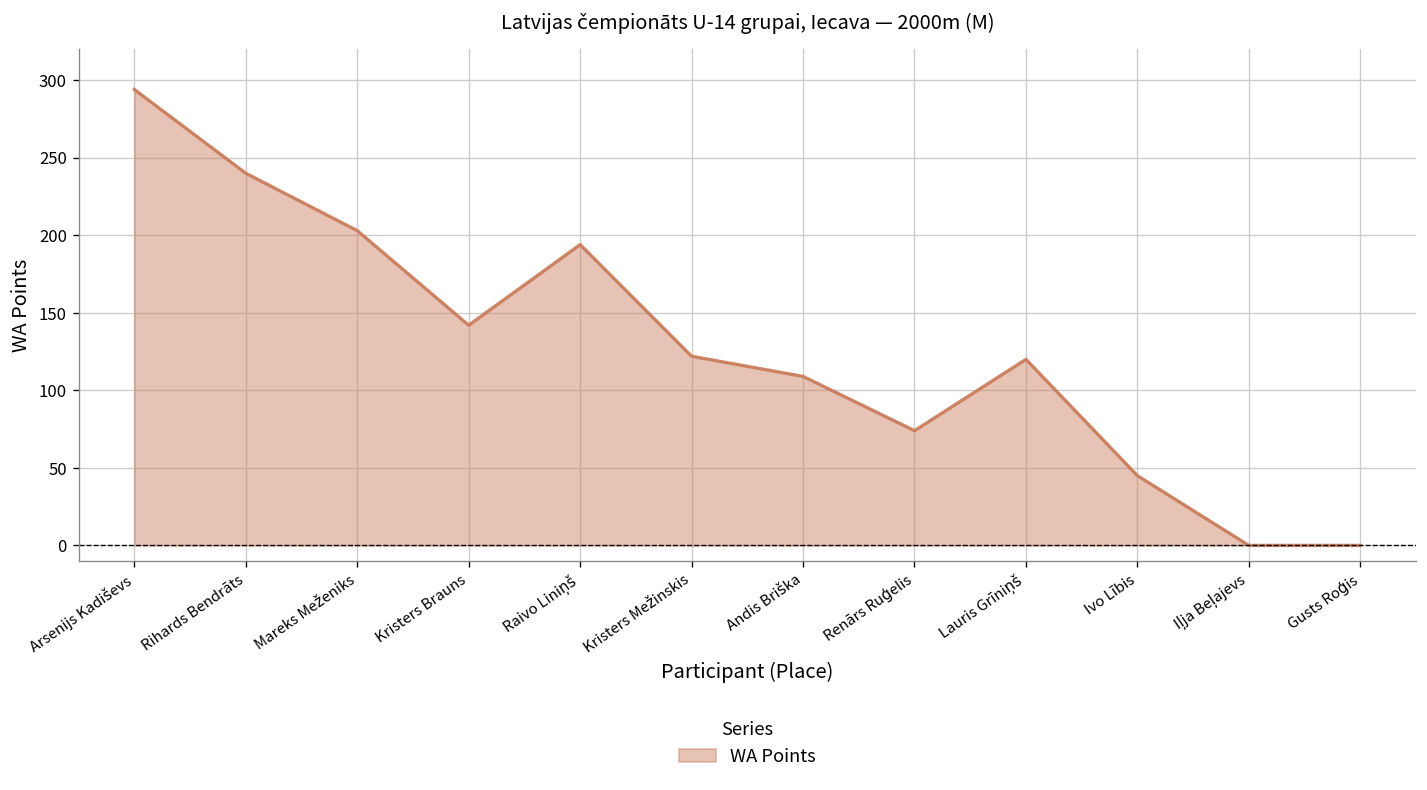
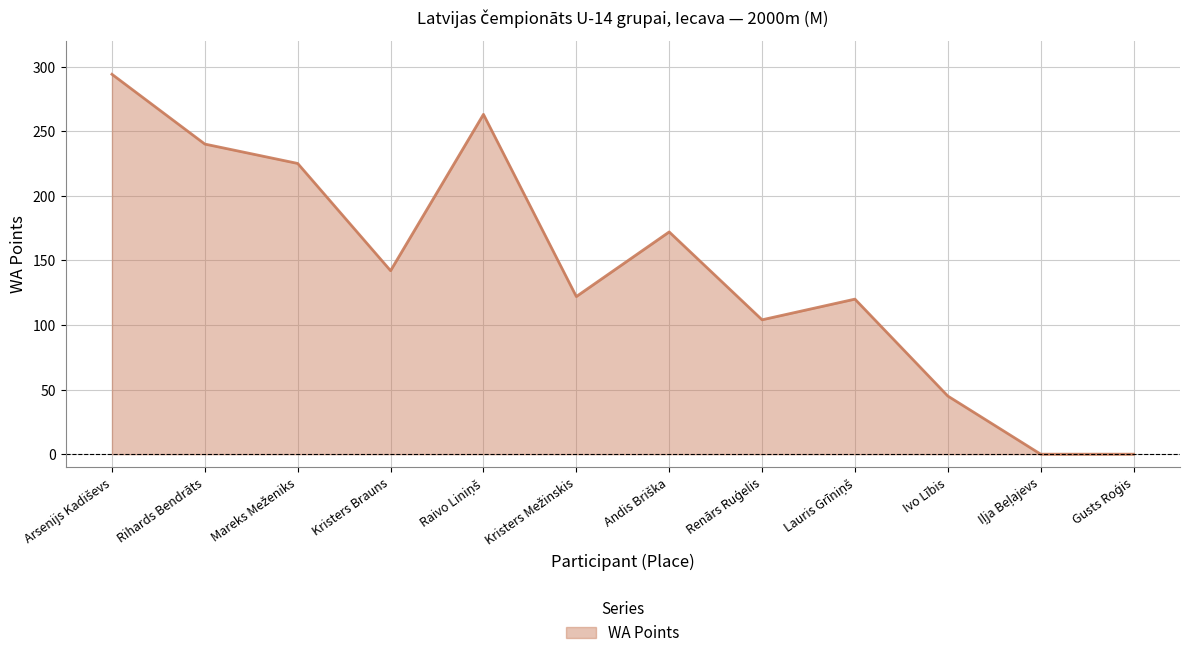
Mareks Meženiks: 203 -> 225
Raivo Liniņš: 194 -> 263
Andis Briška: 109 -> 172
Renārs Ruģelis: 74 -> 104
